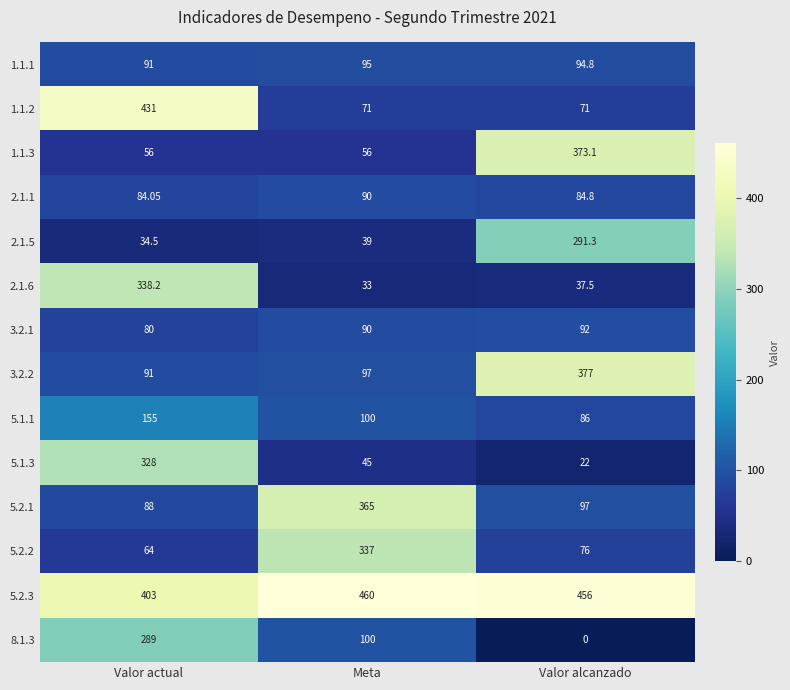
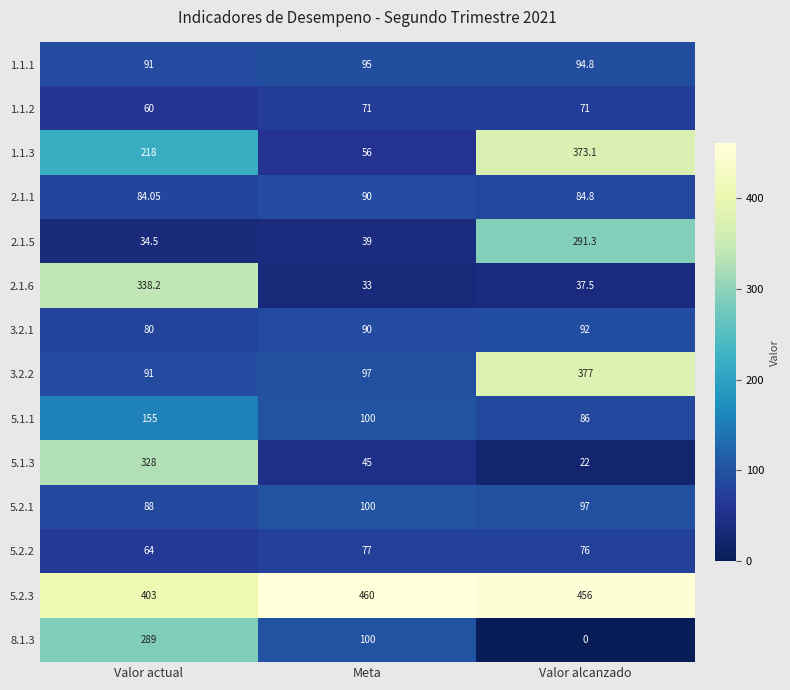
1.1.2, Valor actual: 431 -> 60
1.1.3, Valor actual: 56 -> 218
5.2.1, Meta: 365 -> 100
5.2.2, Meta: 337 -> 77
